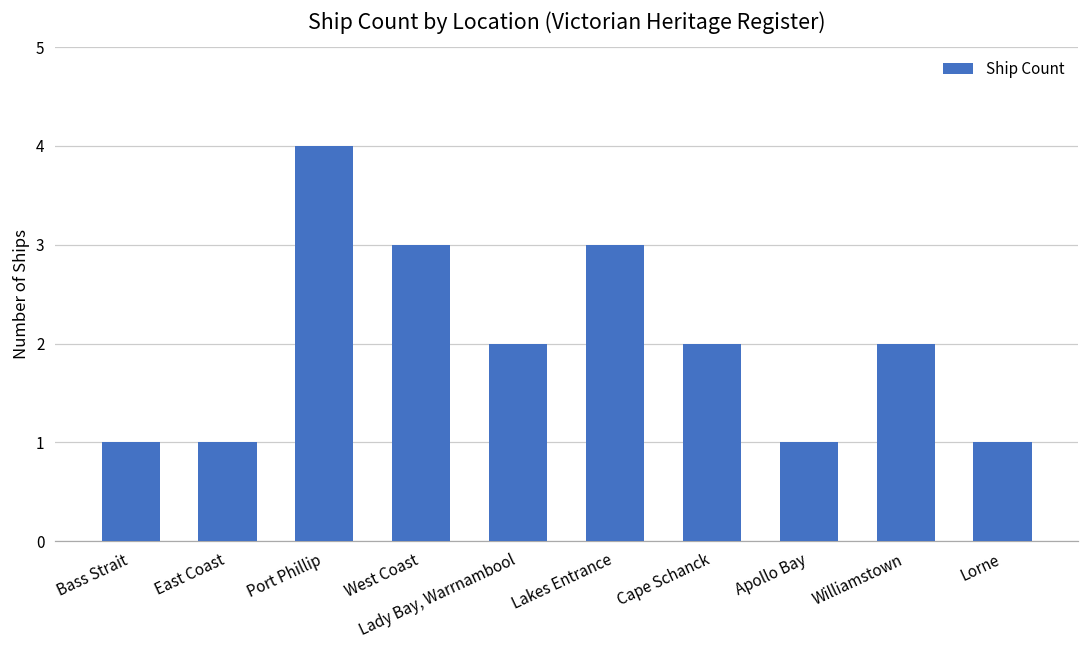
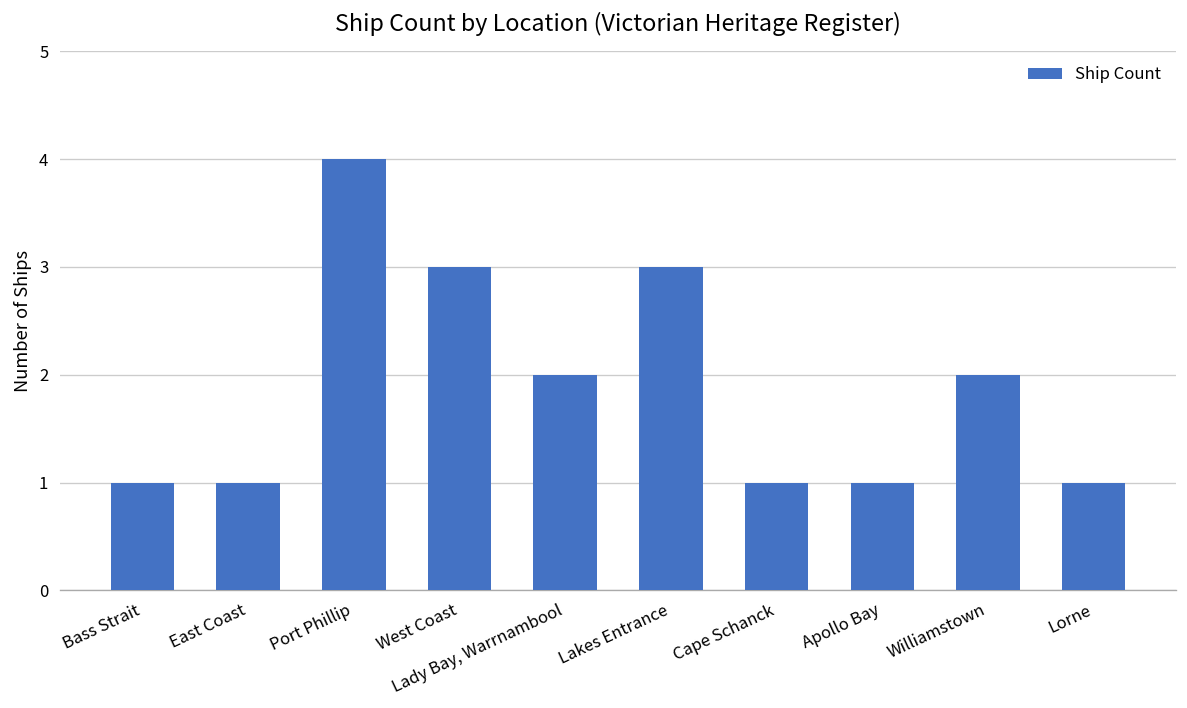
Cape Schanck: 2 -> 1
